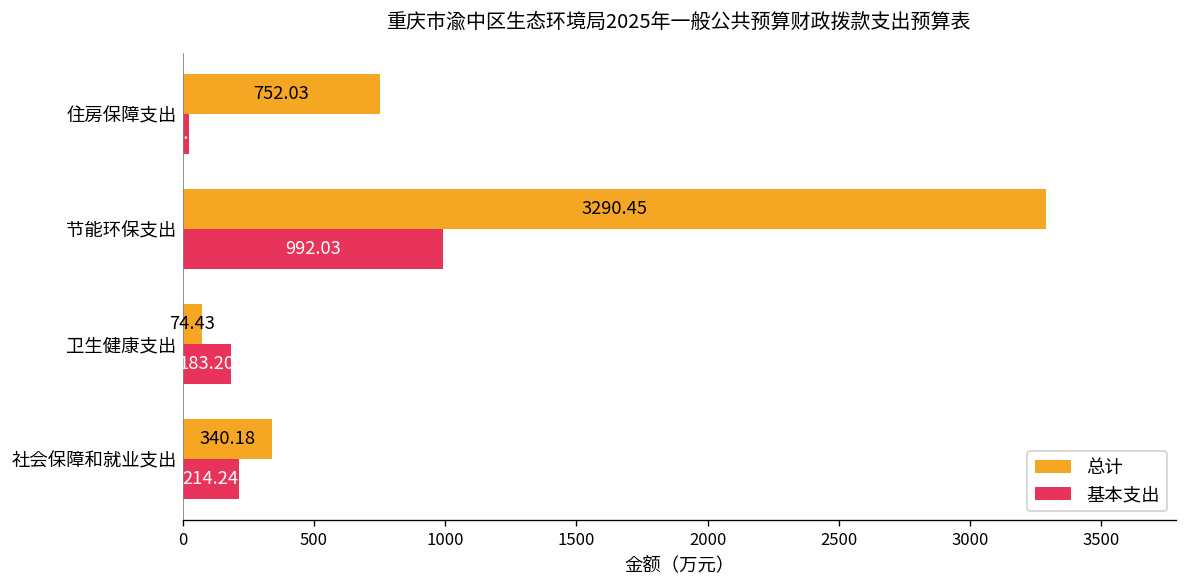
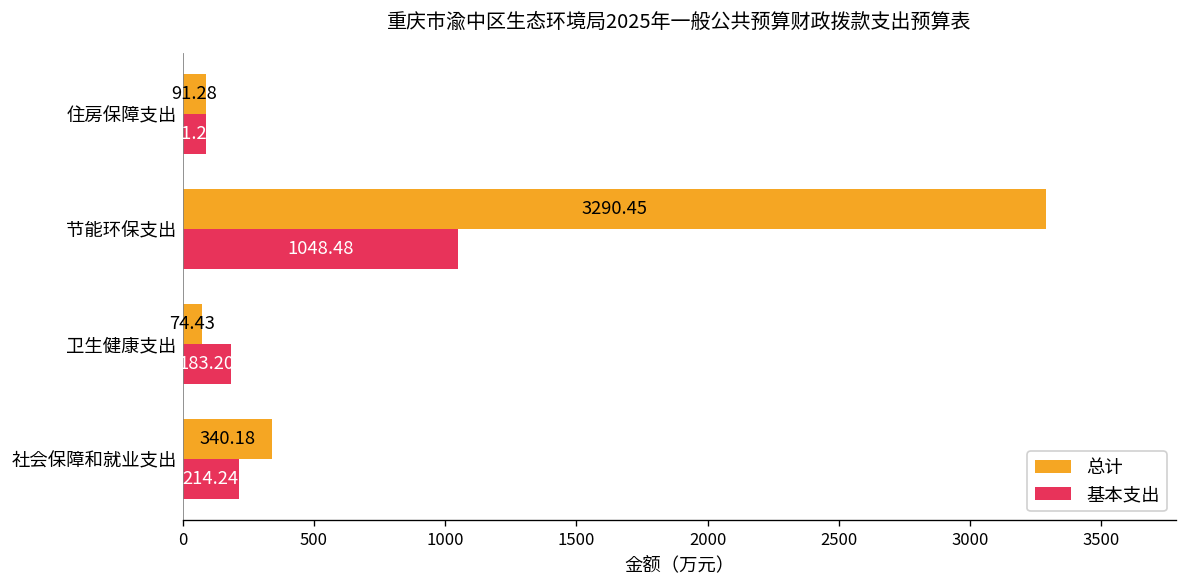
总计, 住房保障支出: 752.03 -> 91.28
基本支出, 住房保障支出: 30 -> 90
基本支出, 节能环保支出: 992.03 -> 1048.48
